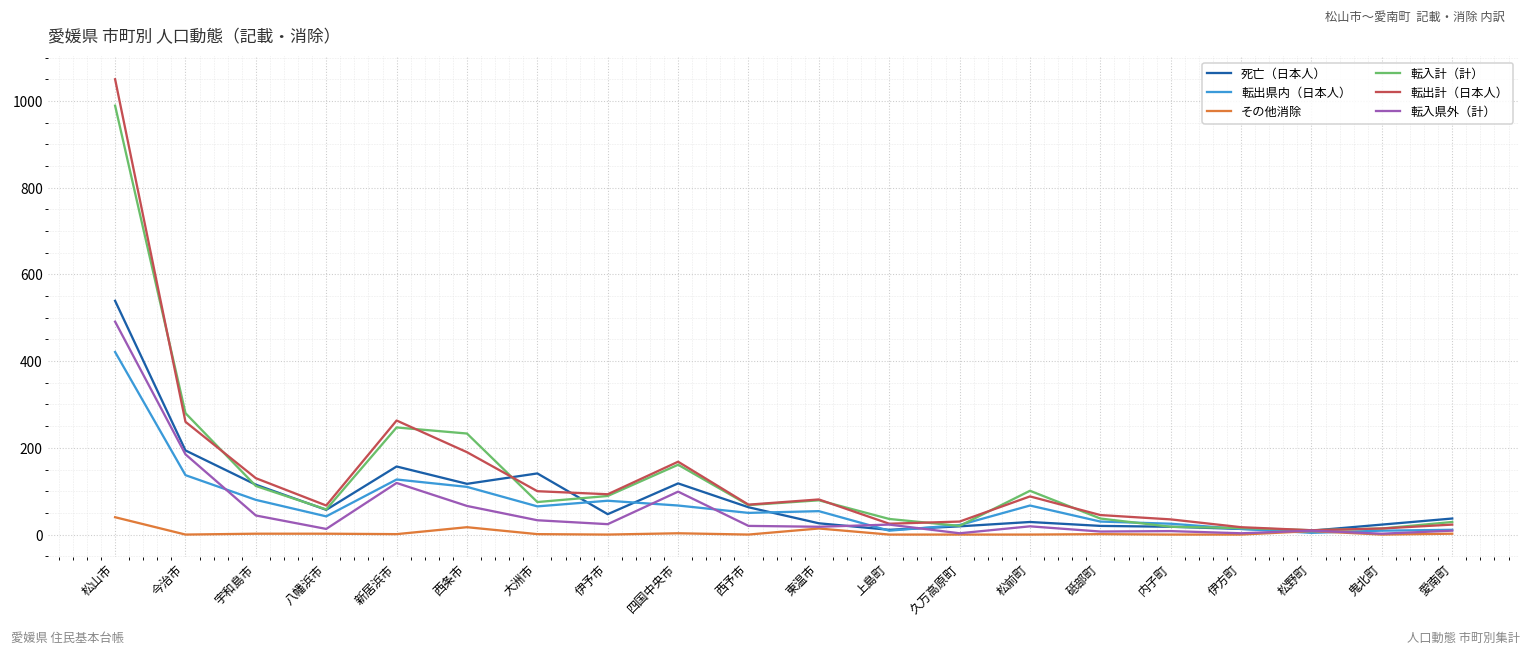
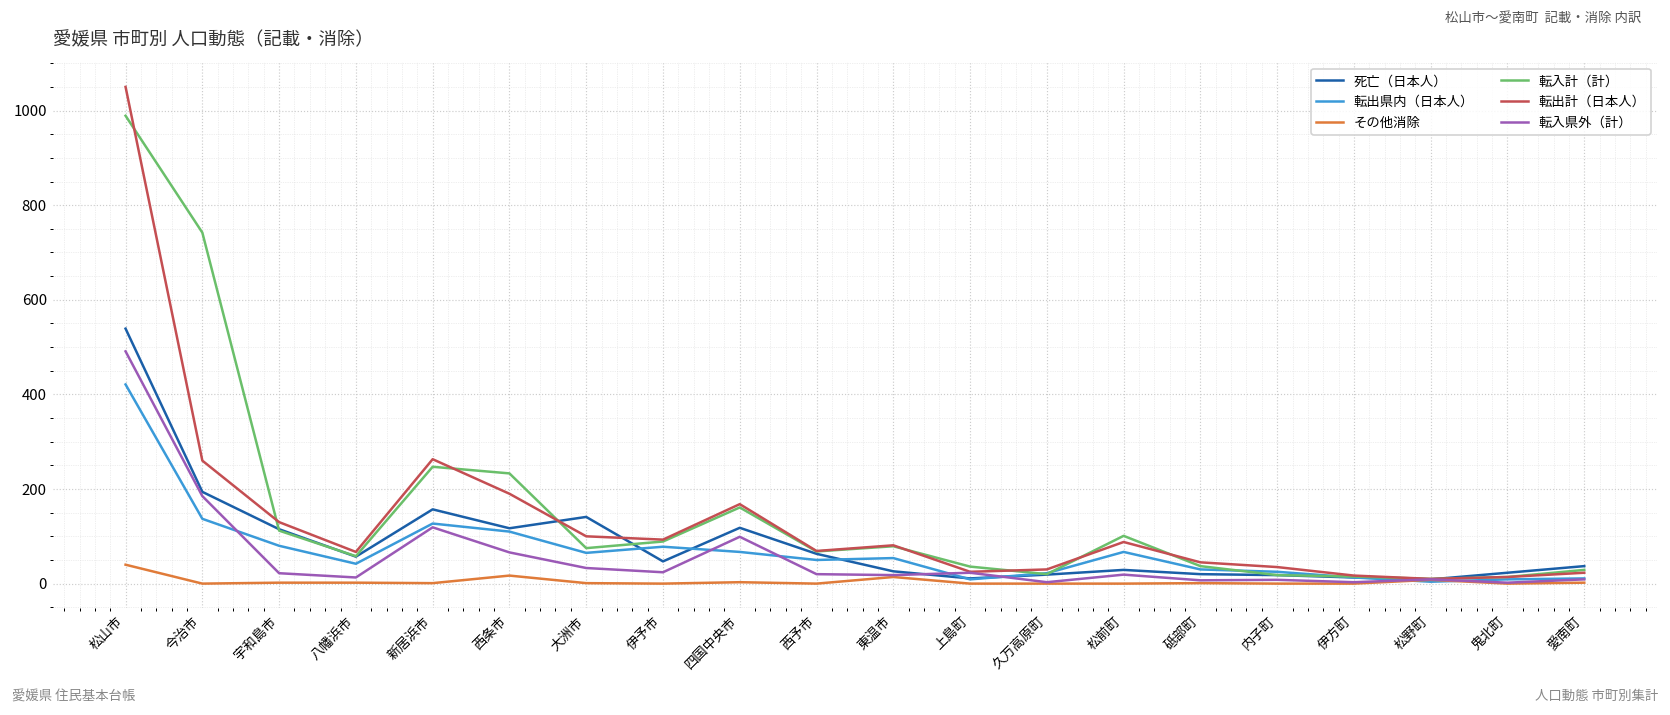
転入計（計）, 今治市: 280 -> 740
転入県外（計）, 宇和島市: 40 -> 20
